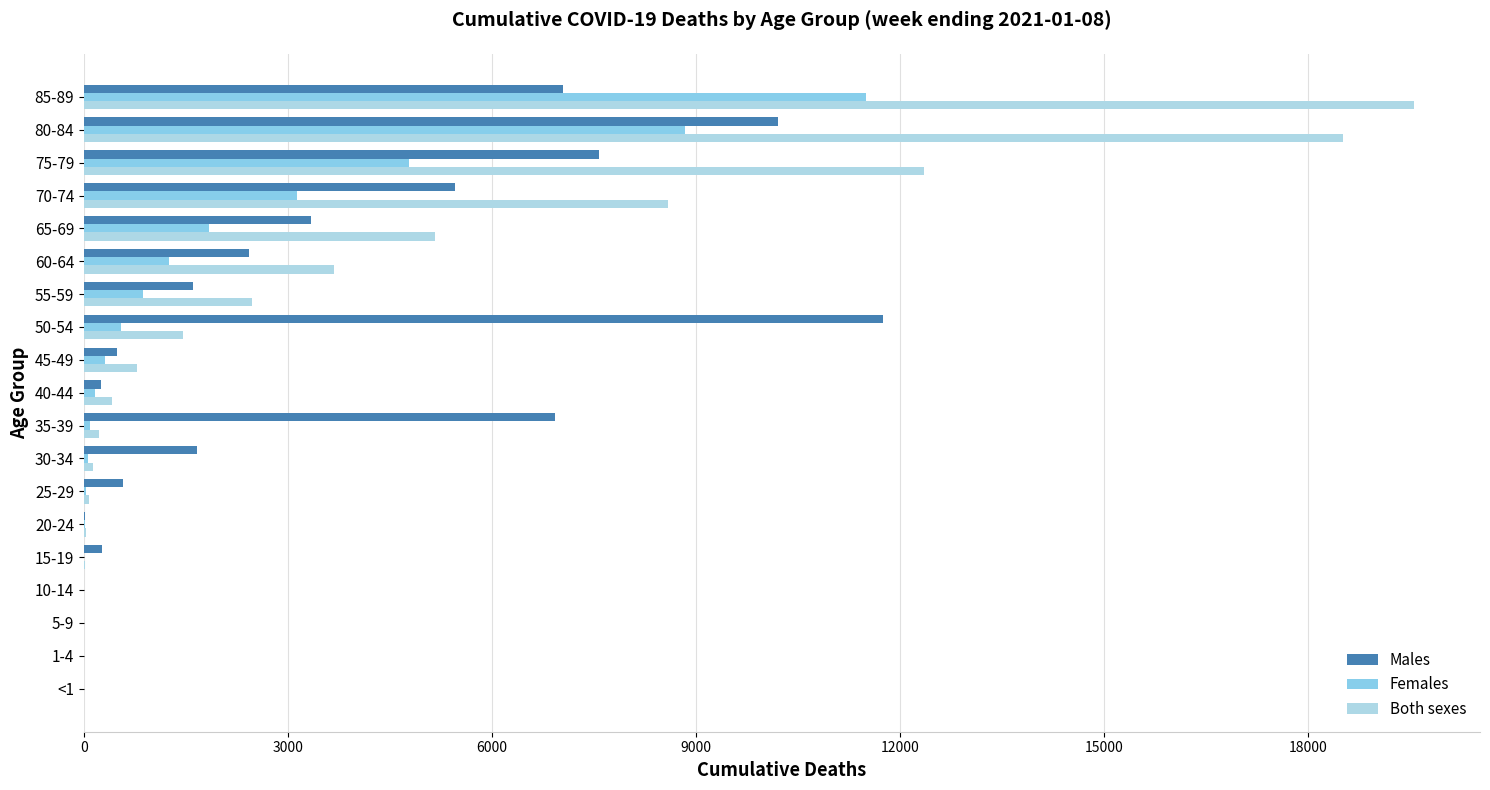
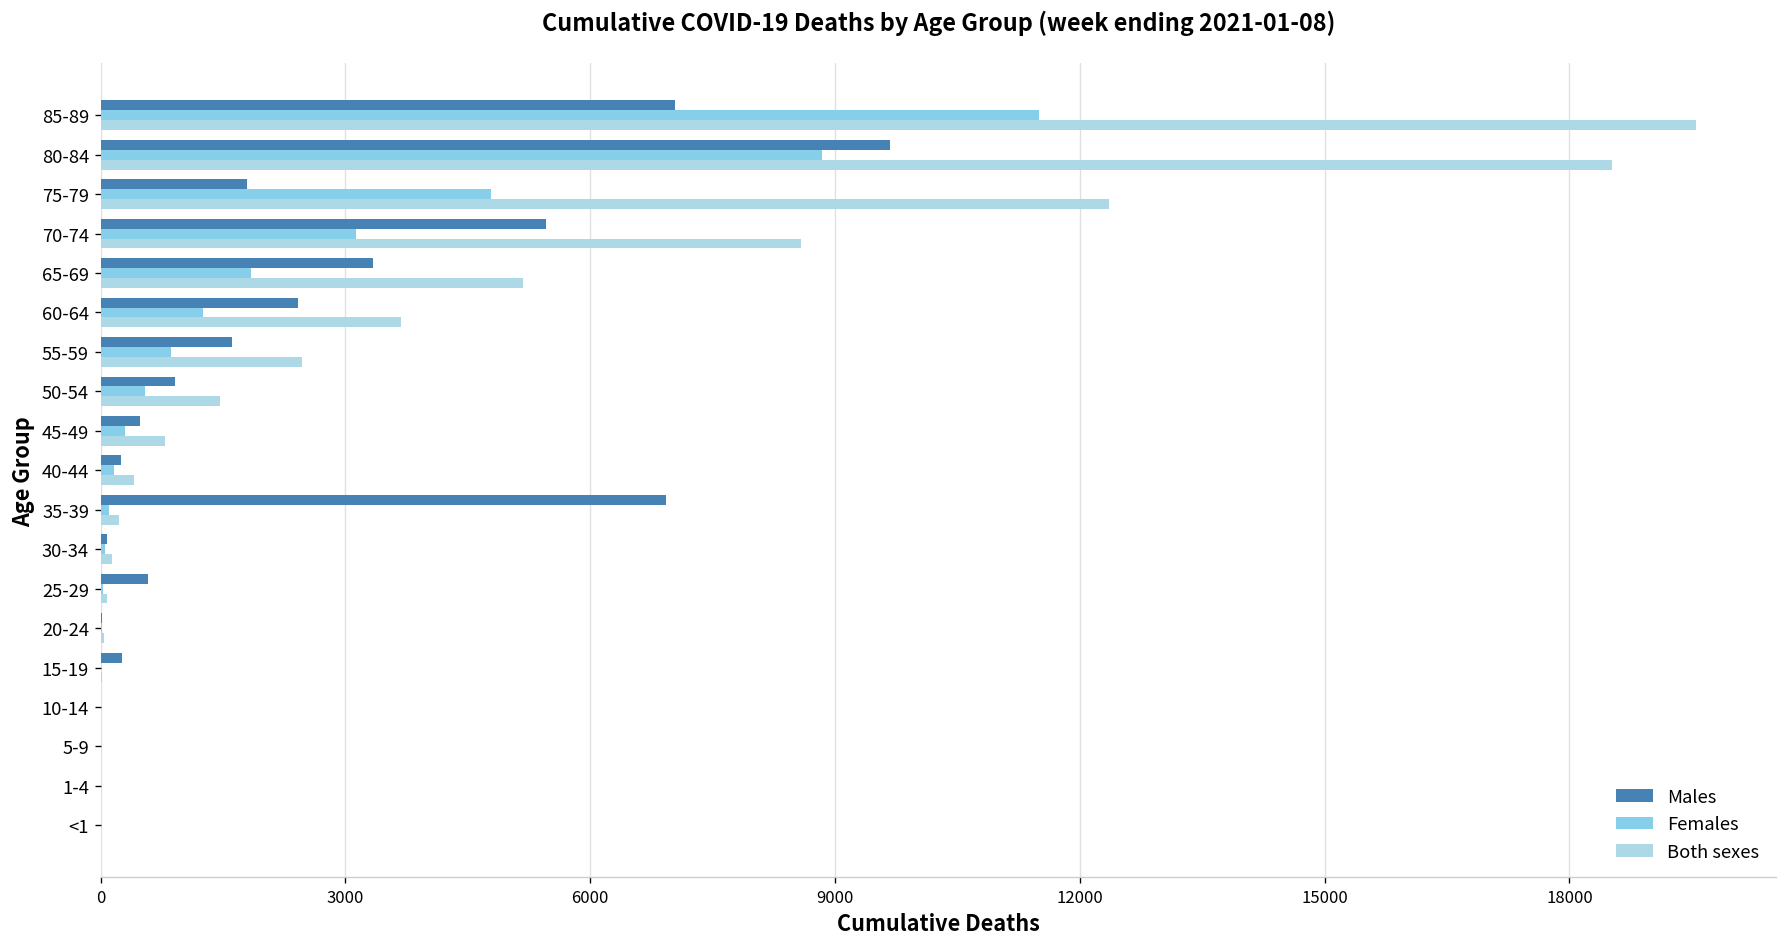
Males, 80-84: 10200 -> 9700
Males, 75-79: 7600 -> 1800
Males, 50-54: 11800 -> 900
Males, 30-34: 1700 -> 100
